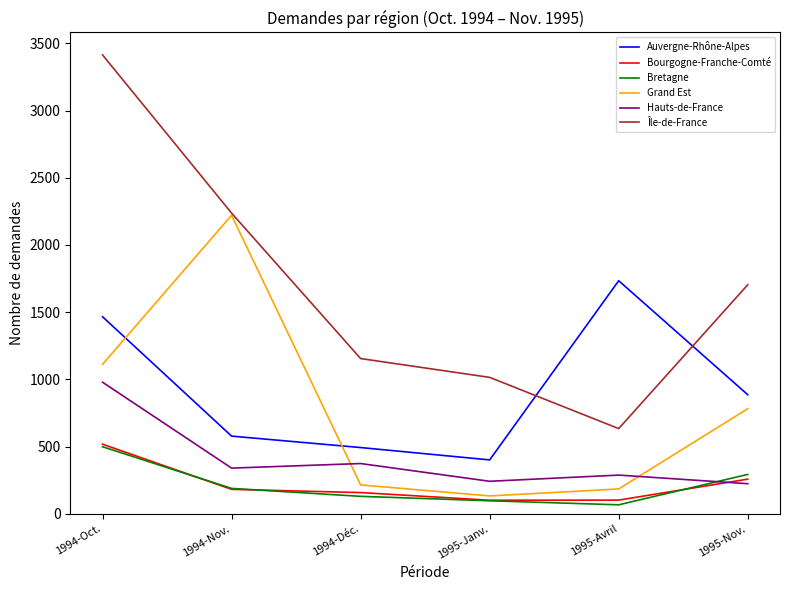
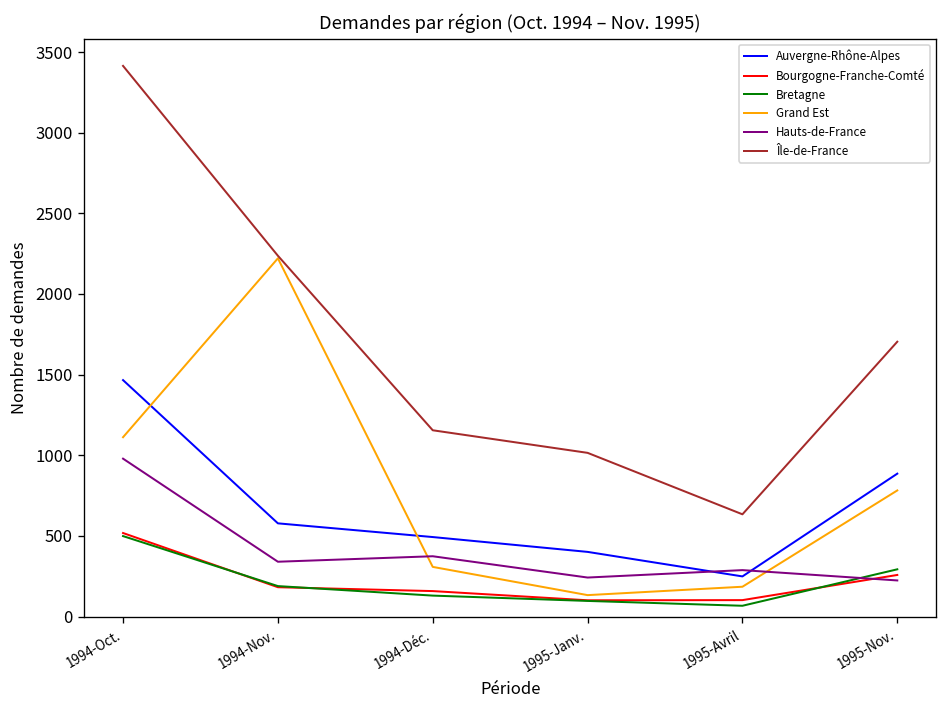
Grand Est, 1994-Déc.: 220 -> 310
Auvergne-Rhône-Alpes, 1995-Avril: 1730 -> 250
